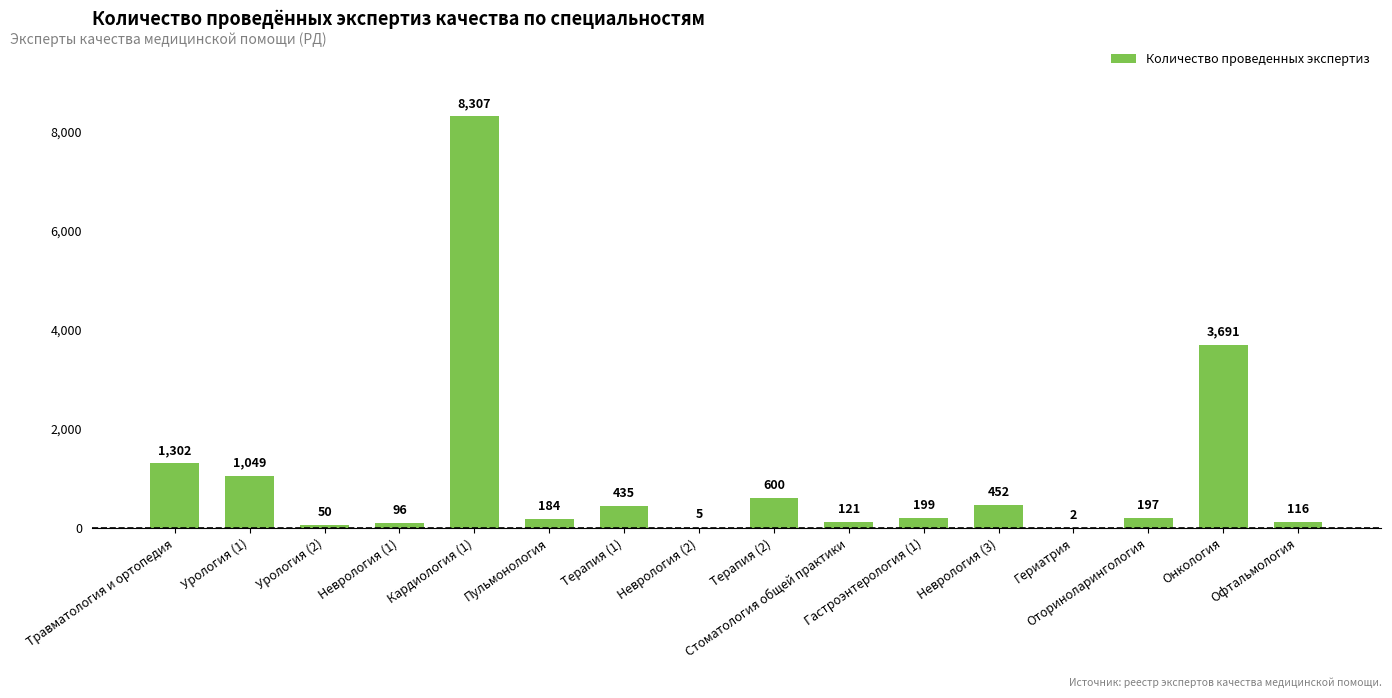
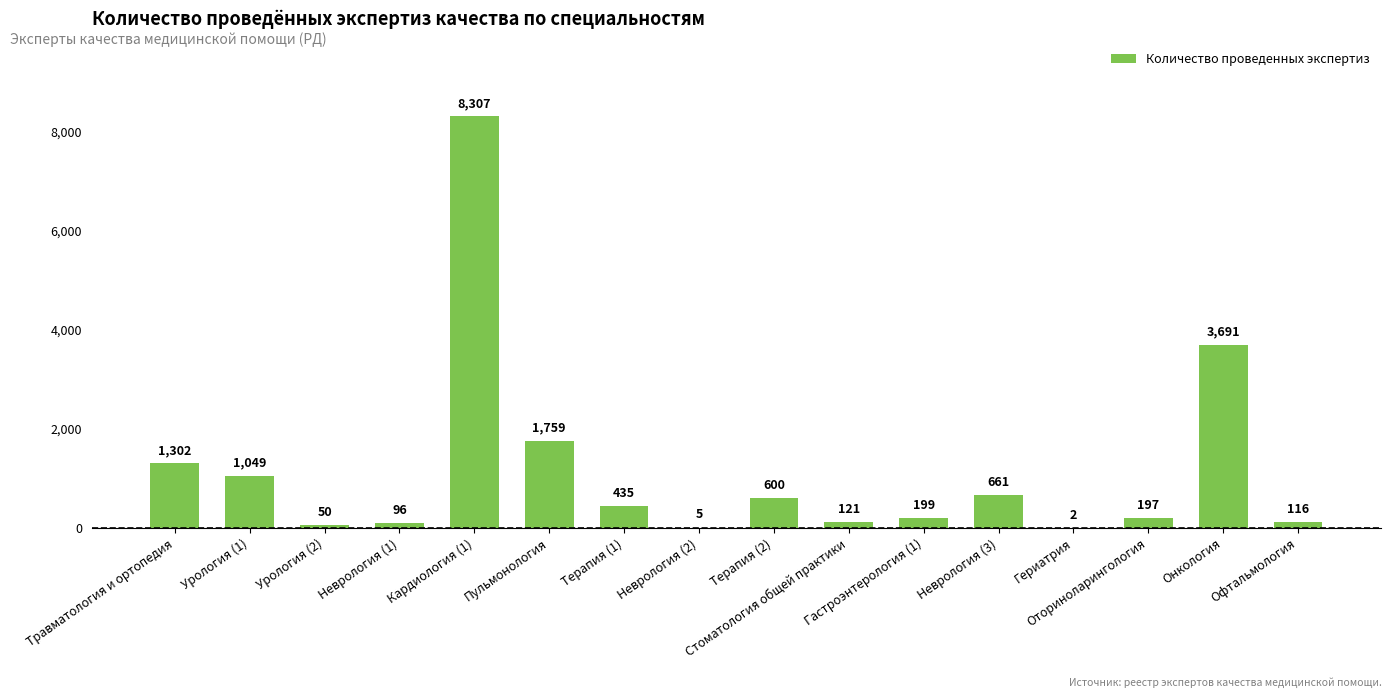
Пульмонология: 184 -> 1,759
Неврология (3): 452 -> 661
